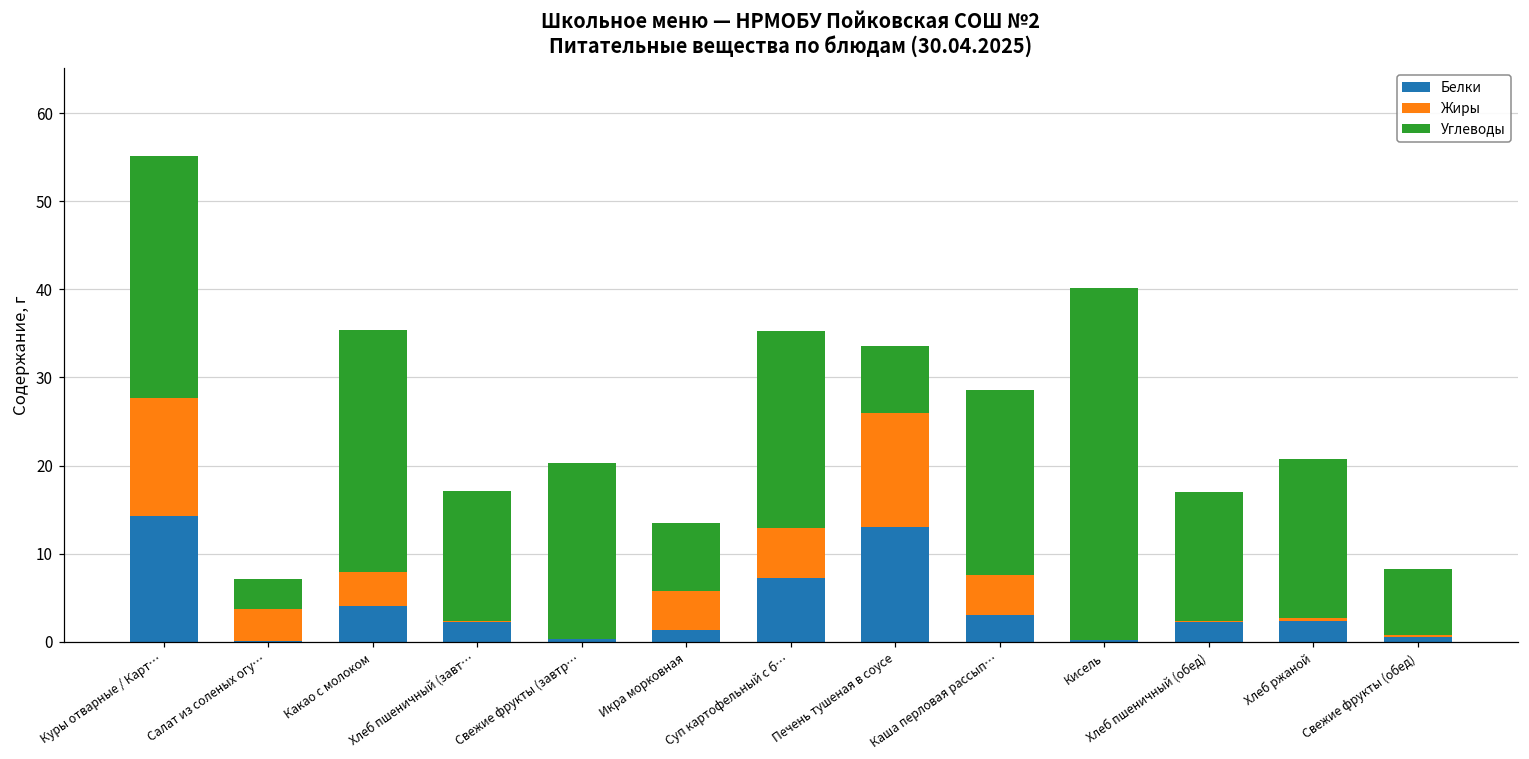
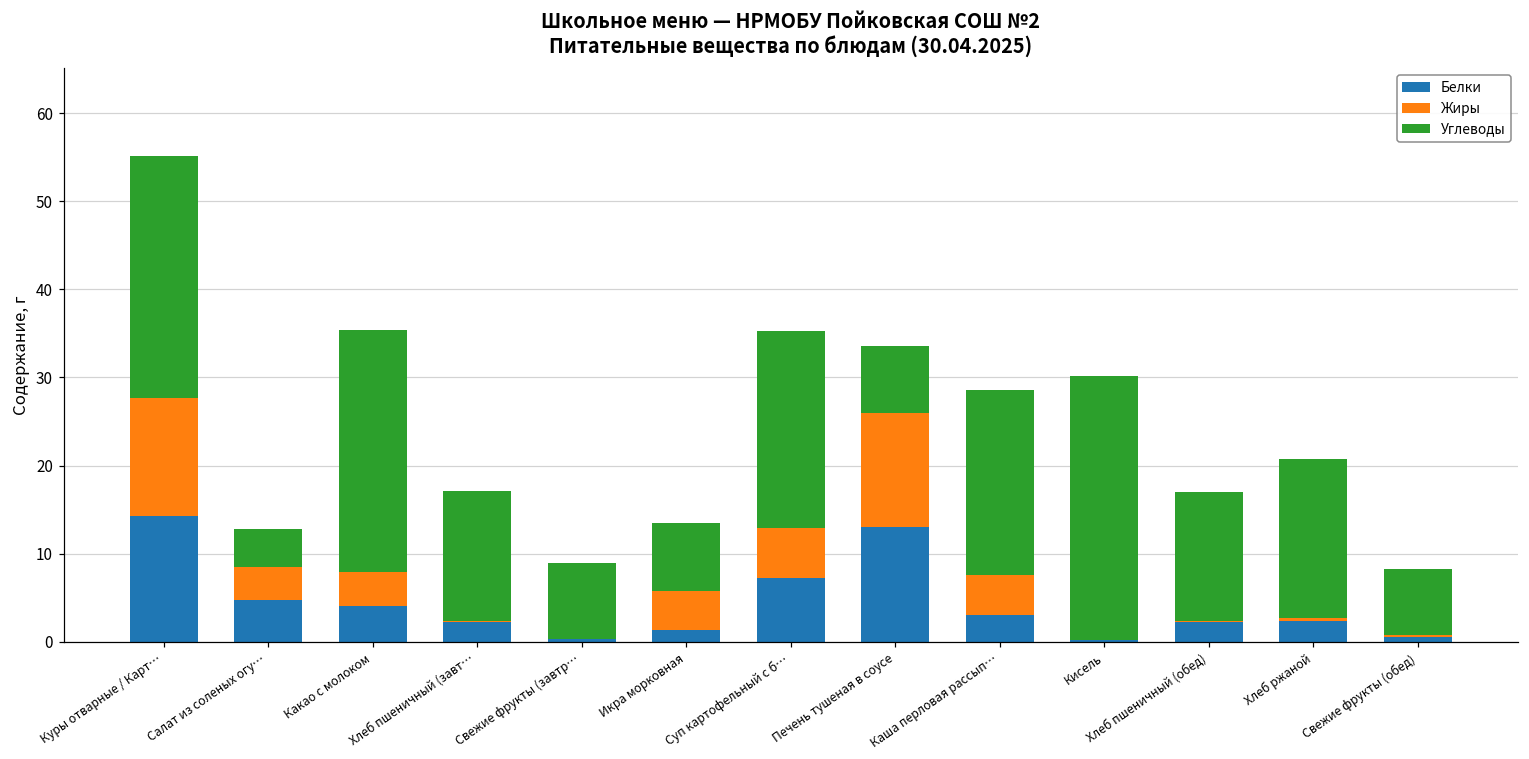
Белки, Салат из соленых огу…: 0 -> 5
Углеводы, Салат из соленых огу…: 3 -> 4
Углеводы, Свежие фрукты (завтр…: 20 -> 9
Углеводы, Кисель: 40 -> 30
